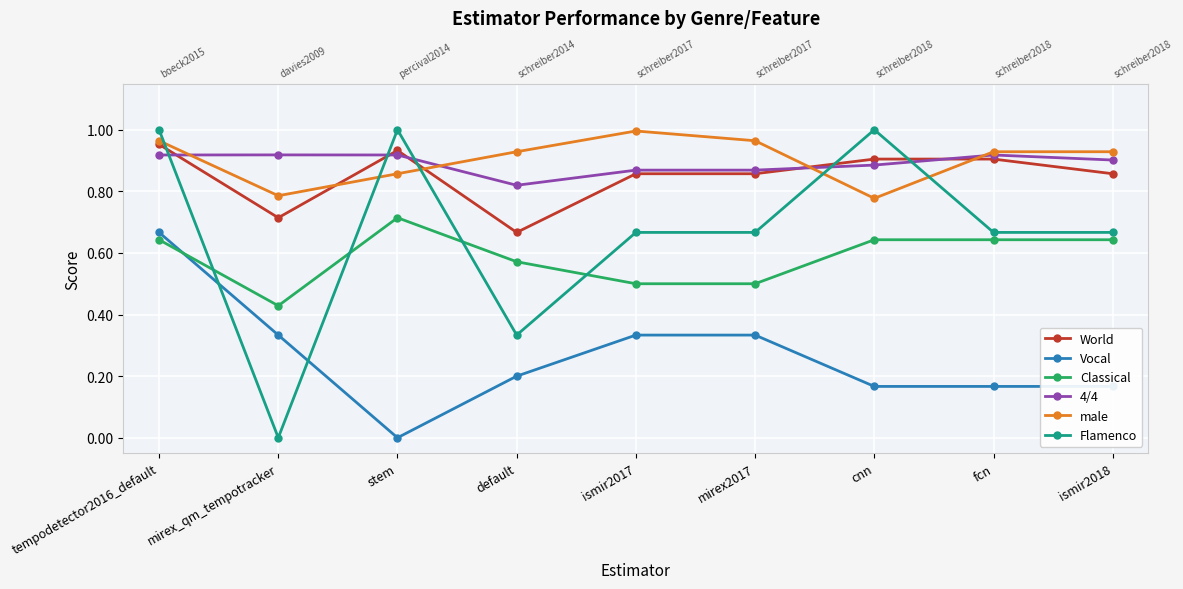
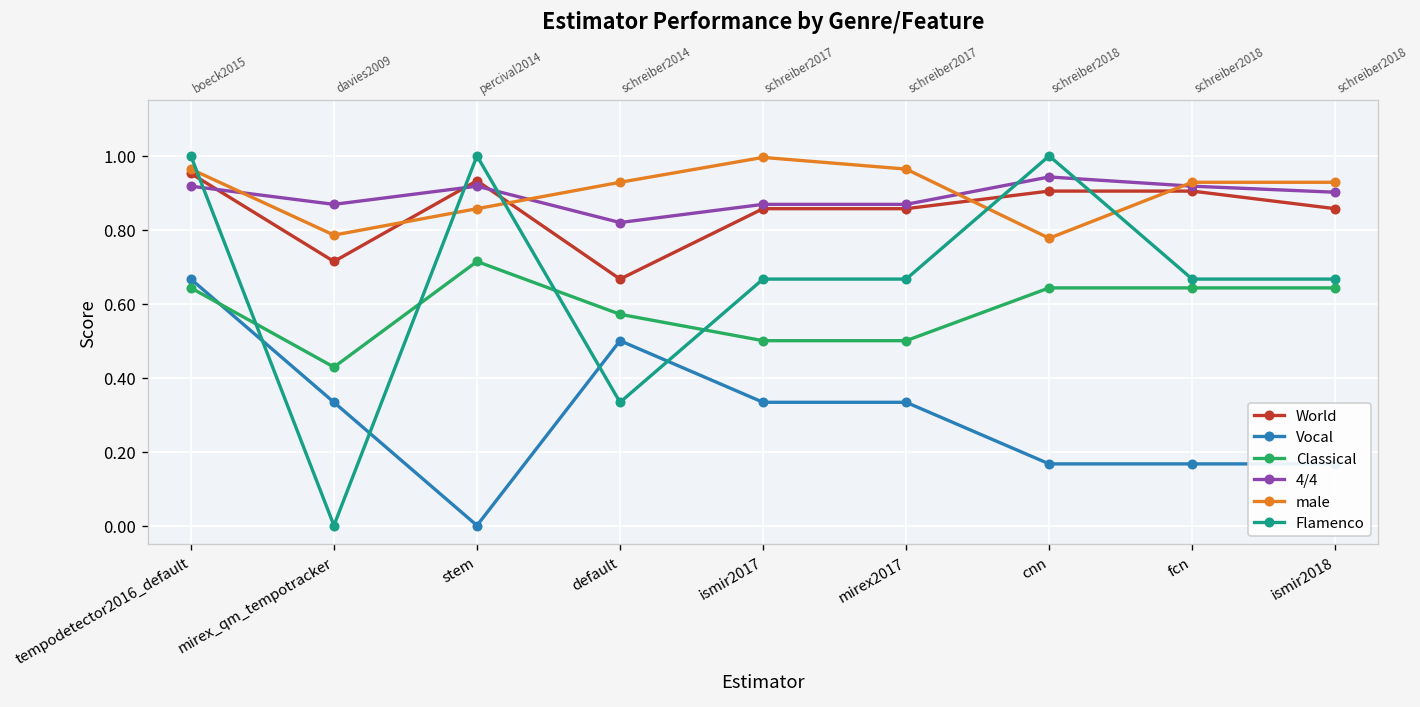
4/4, mirex_qm_tempotracker: 0.92 -> 0.87
Vocal, default: 0.2 -> 0.5
4/4, cnn: 0.89 -> 0.94
